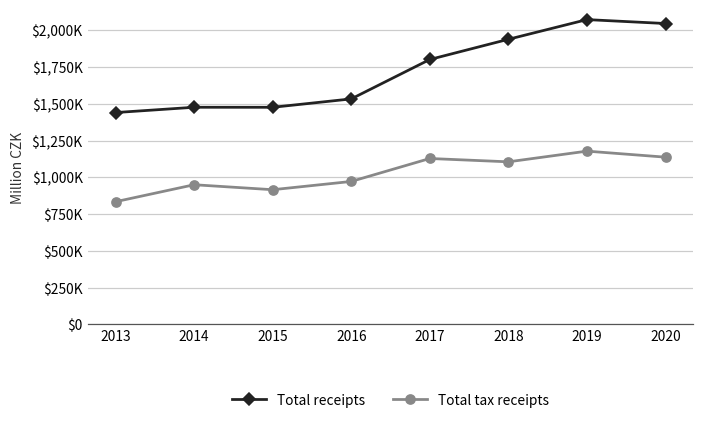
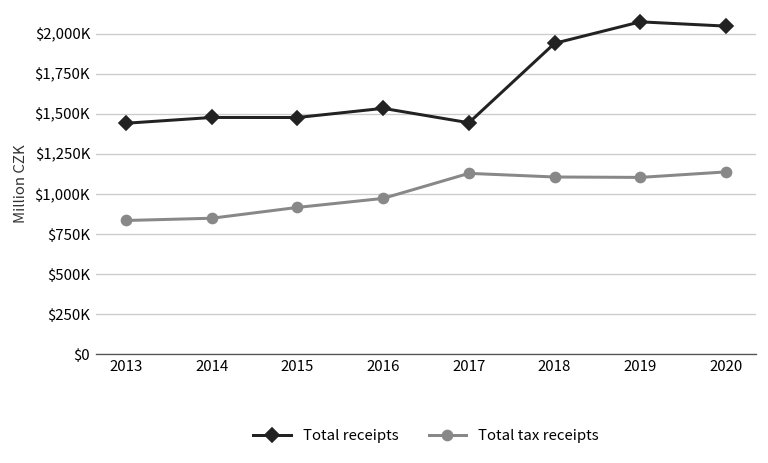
Total tax receipts, 2014: $950,000 -> $850,000
Total receipts, 2017: $1,800,000 -> $1,440,000
Total tax receipts, 2019: $1,180,000 -> $1,100,000
